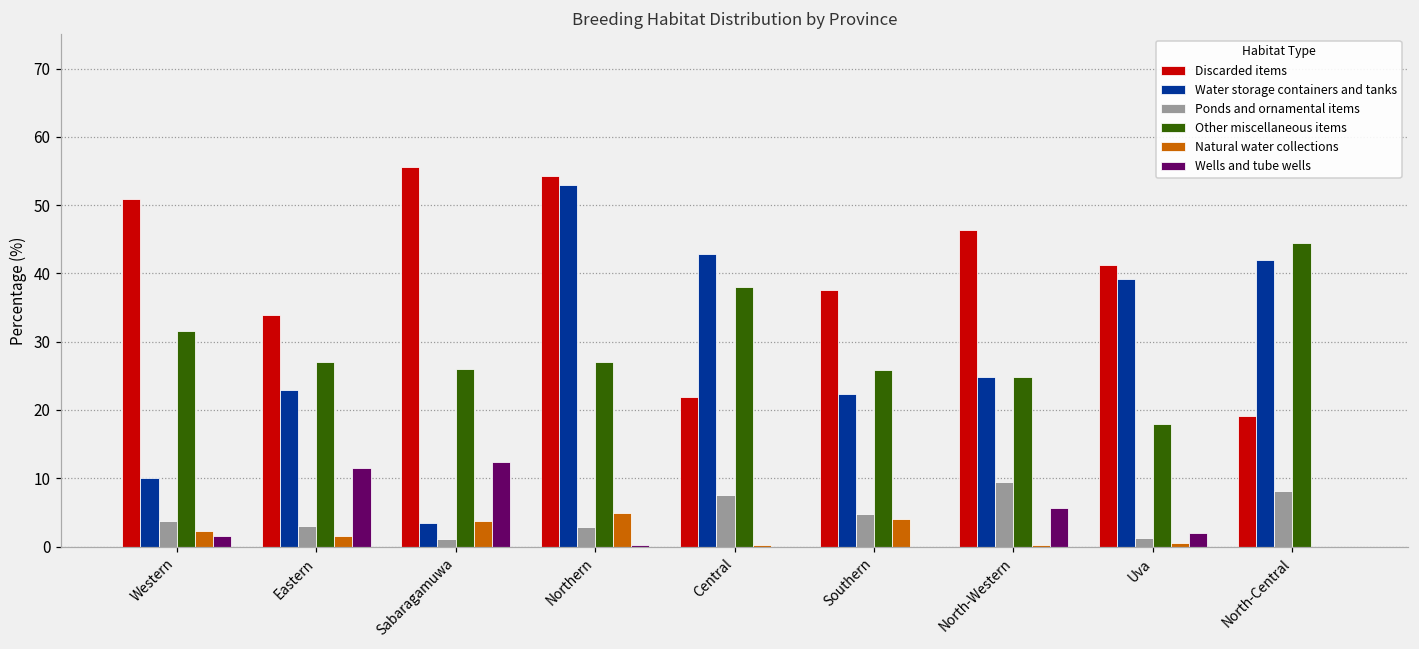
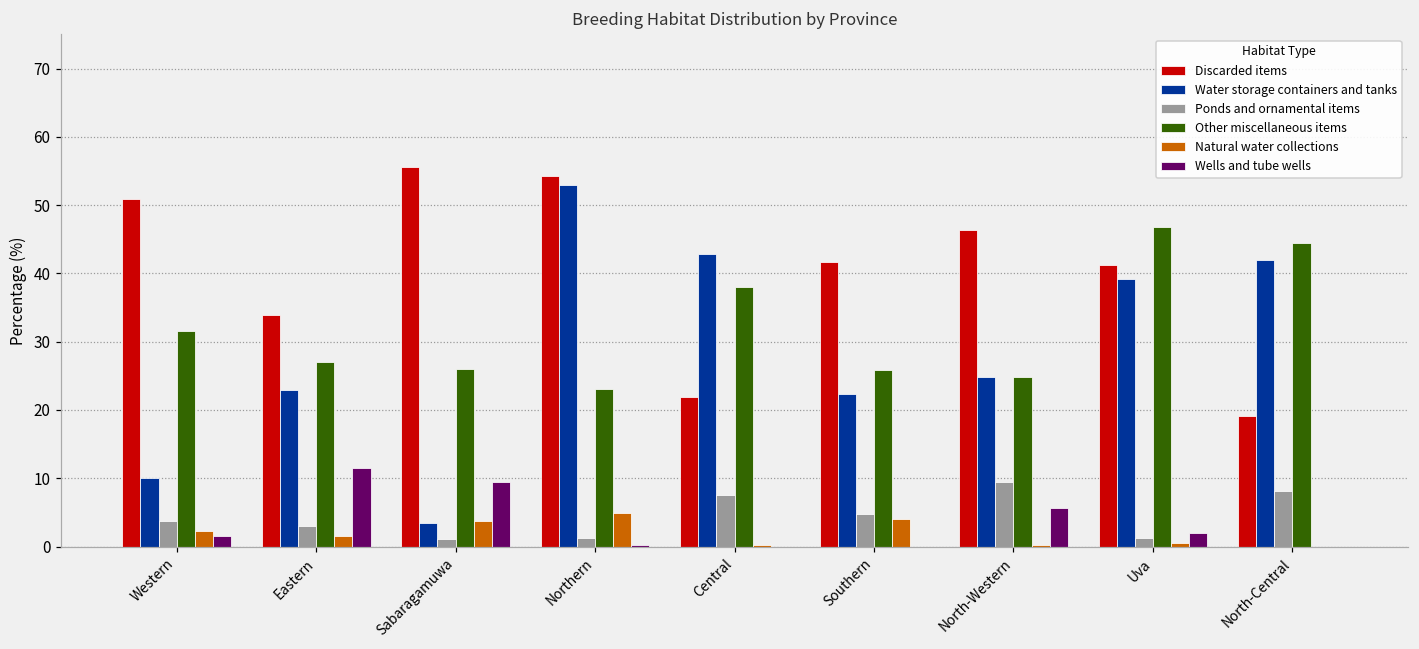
Wells and tube wells, Sabaragamuwa: 12 -> 10
Ponds and ornamental items, Northern: 3 -> 1
Other miscellaneous items, Northern: 27 -> 23
Discarded items, Southern: 38 -> 42
Other miscellaneous items, Uva: 18 -> 47
